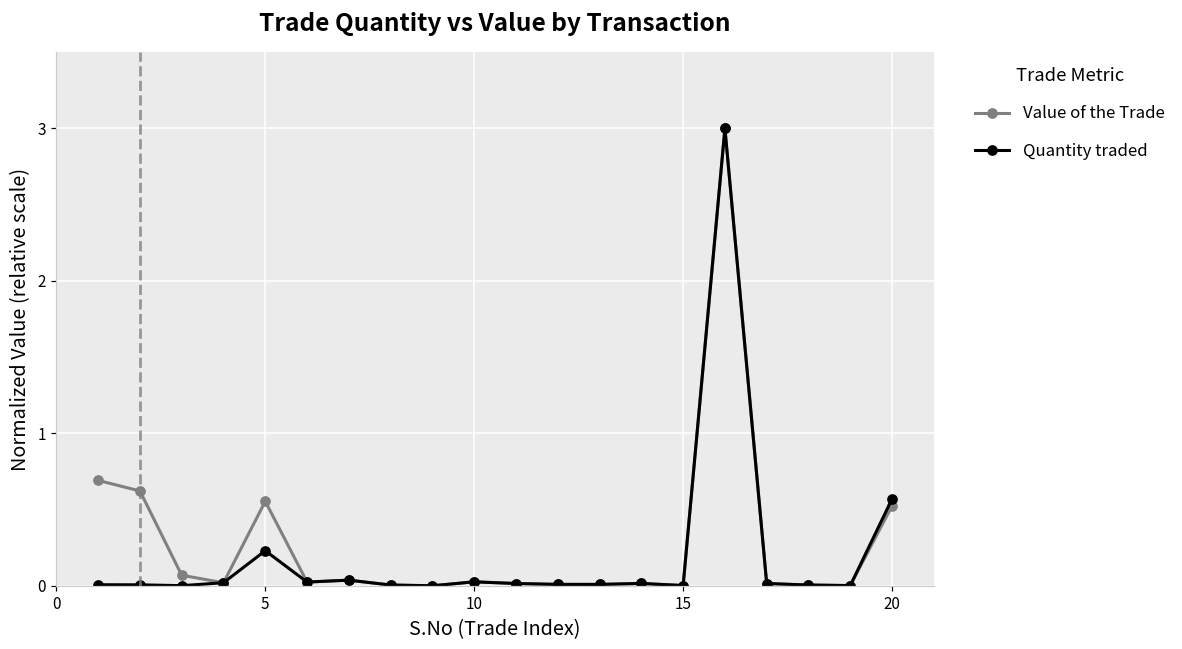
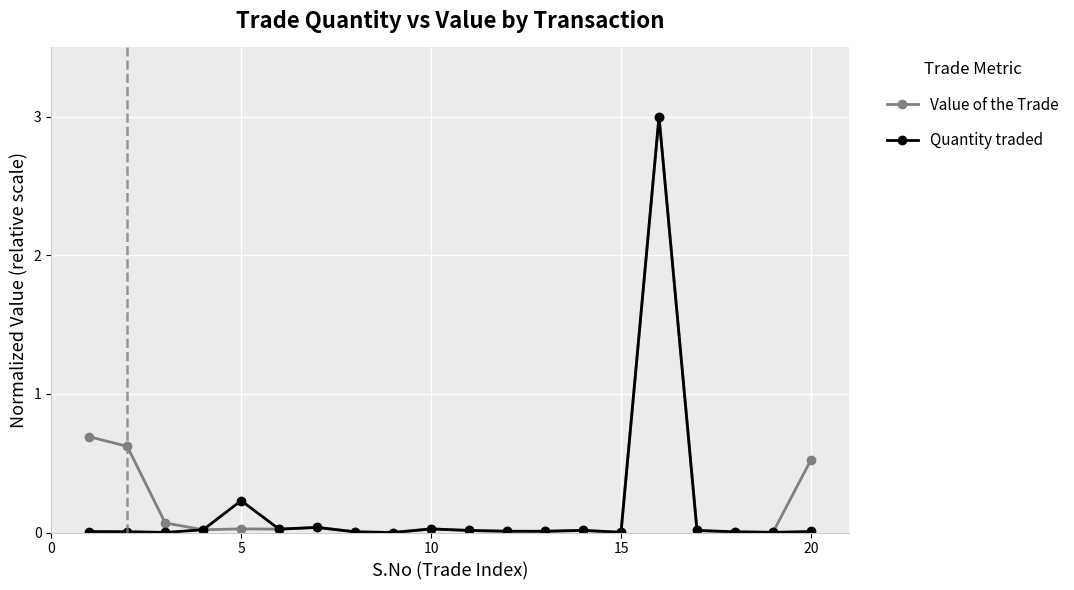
Value of the Trade, 5: 0.55 -> 0.03
Quantity traded, 20: 0.57 -> 0.01
